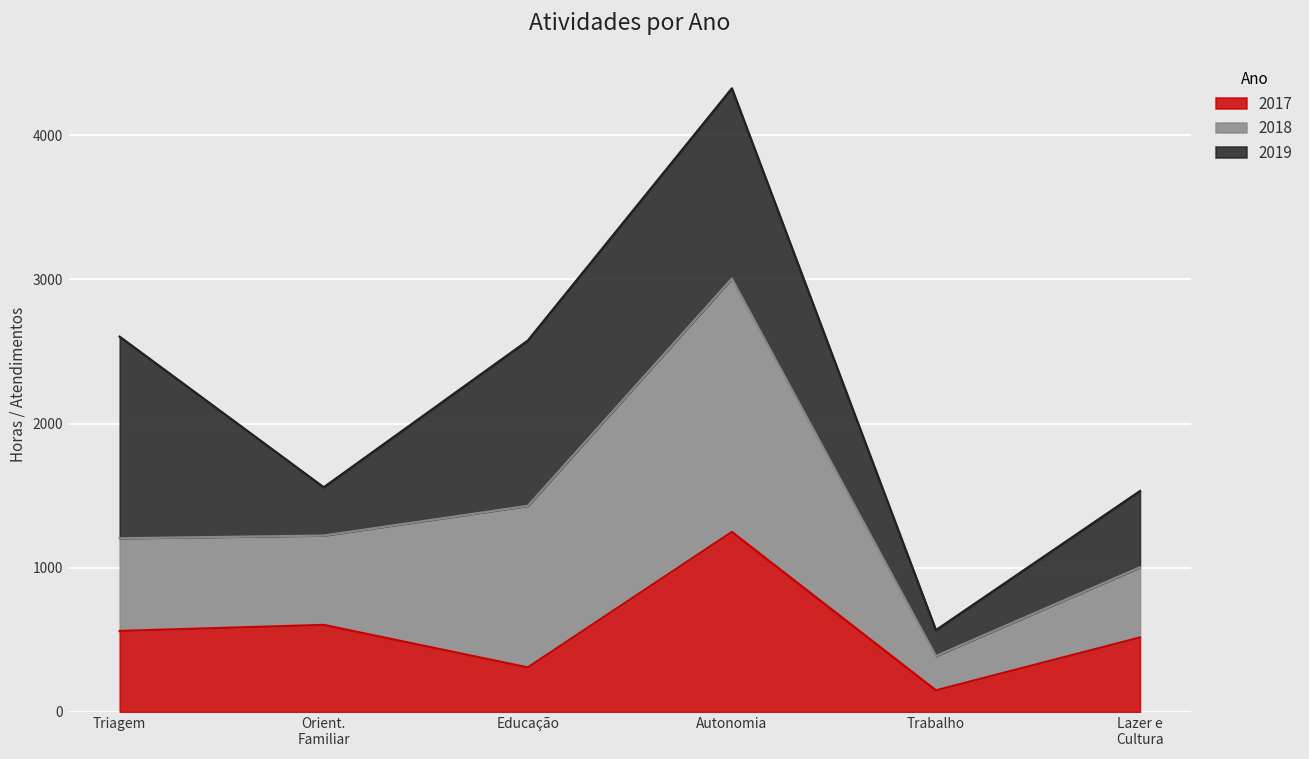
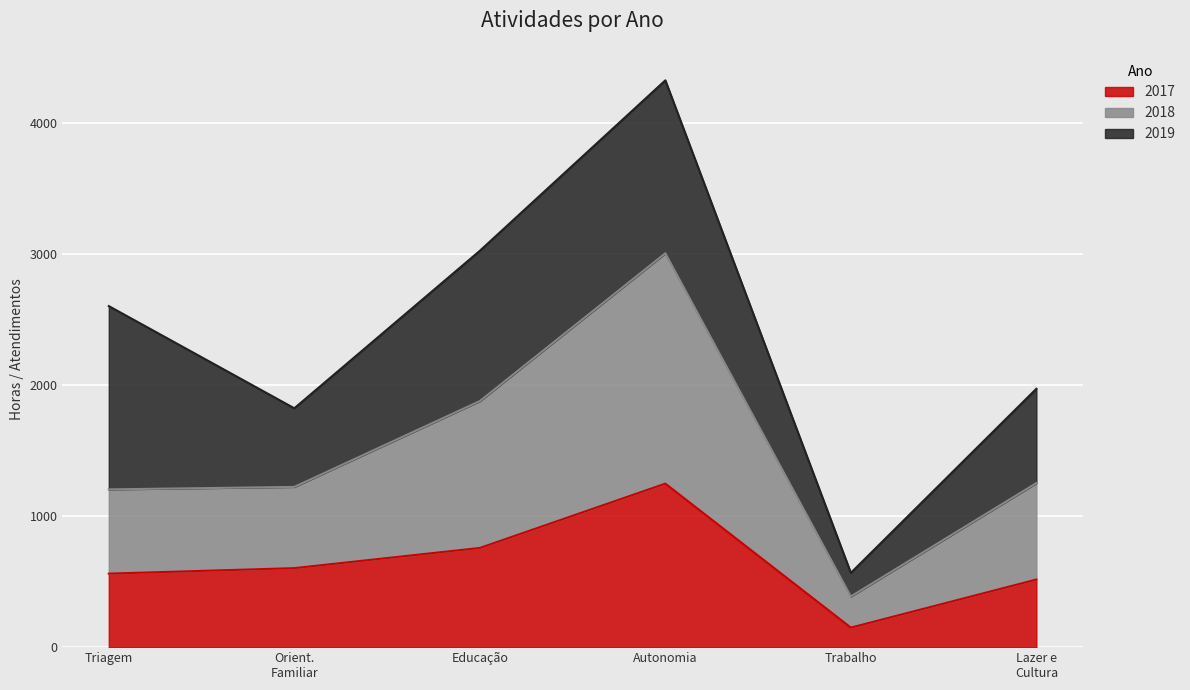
2019, Orient. Familiar: 340 -> 600
2017, Educação: 310 -> 760
2018, Lazer e Cultura: 490 -> 740
2019, Lazer e Cultura: 530 -> 720
